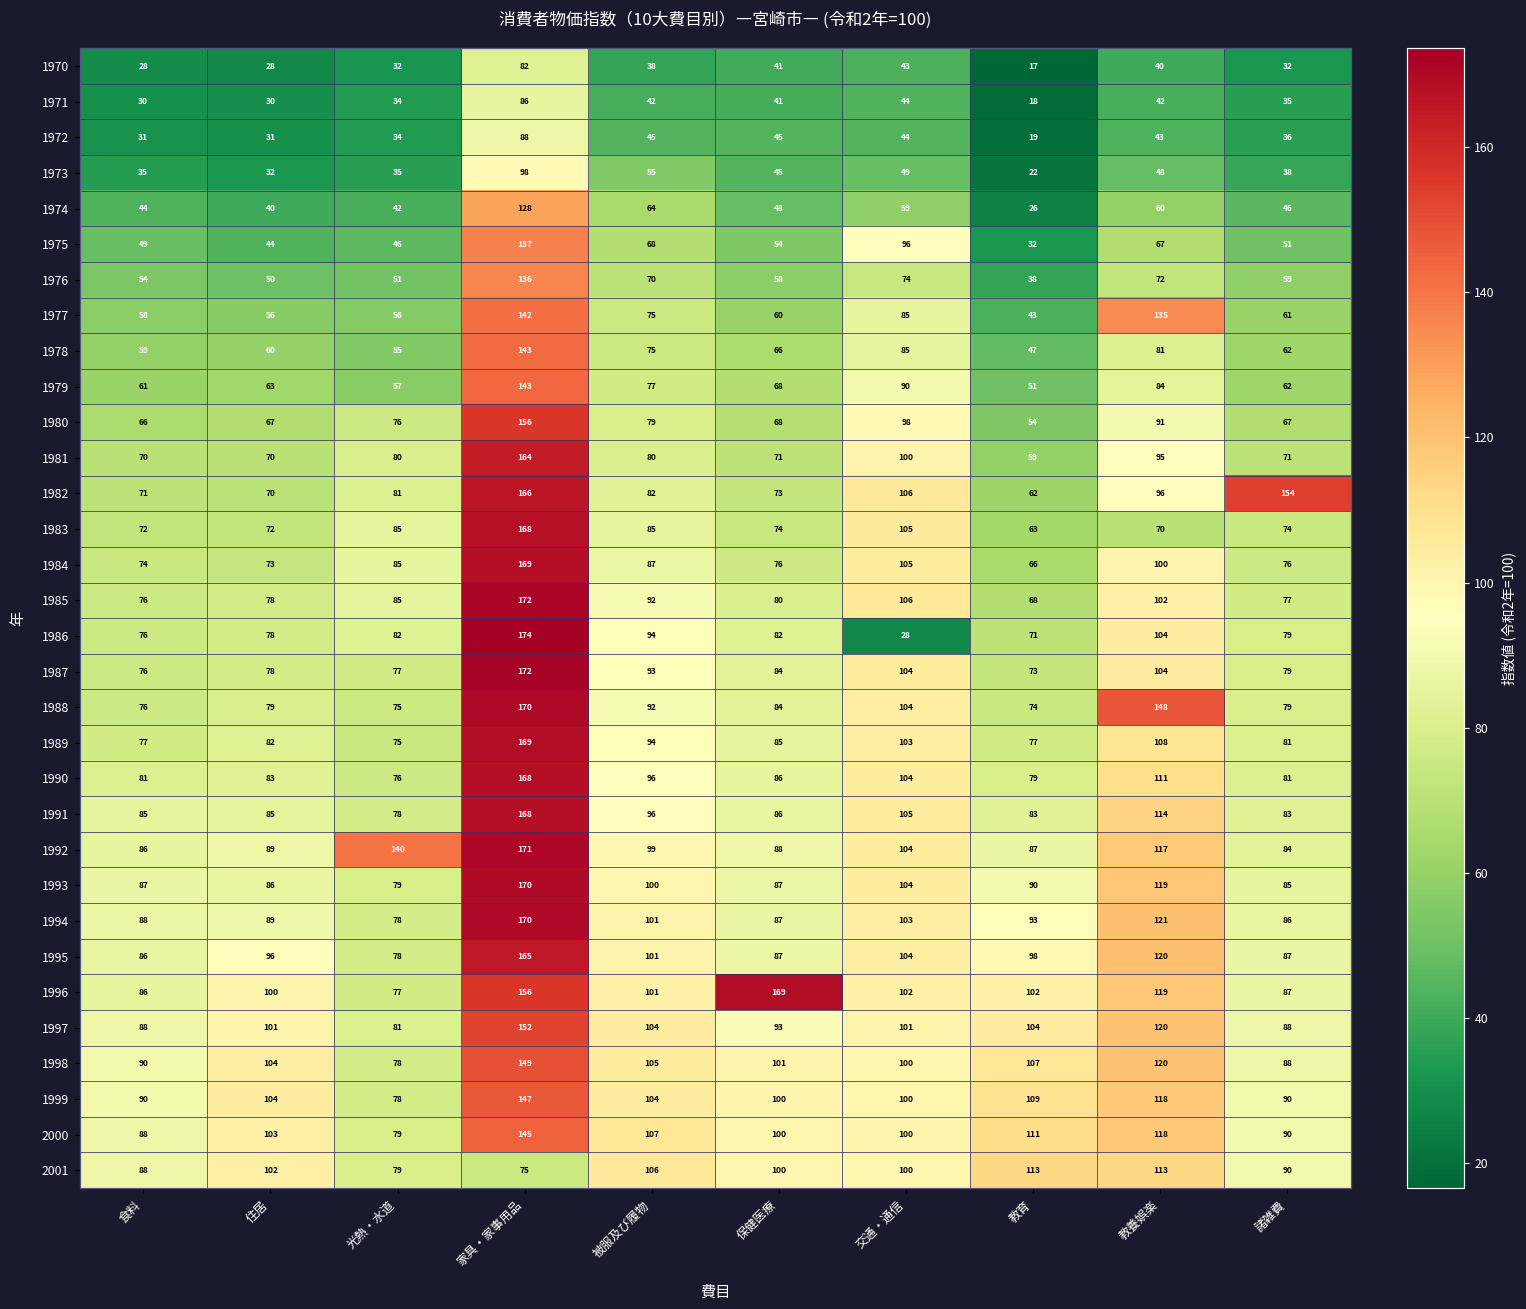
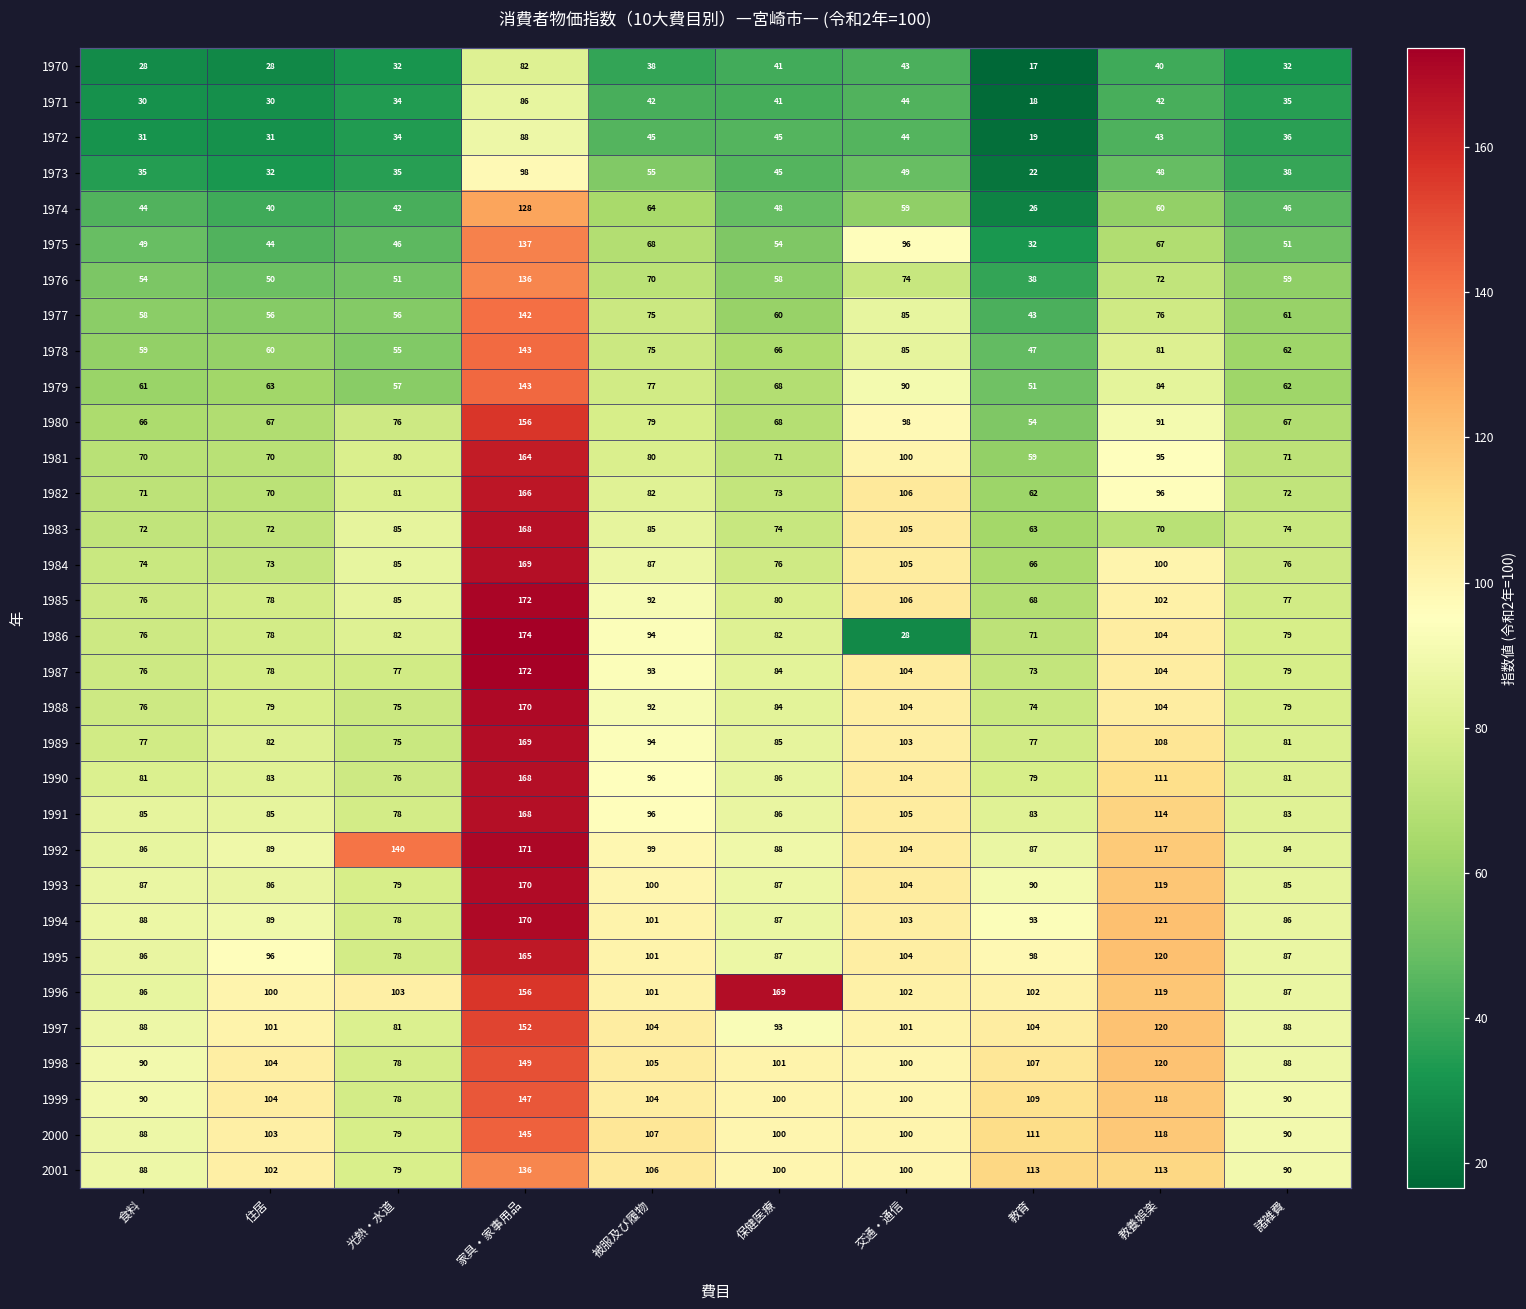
1977, 教養娯楽: 135 -> 76
1982, 諸雑費: 154 -> 72
1988, 教養娯楽: 148 -> 104
1996, 光熱・水道: 77 -> 103
2001, 家具・家事用品: 75 -> 136
